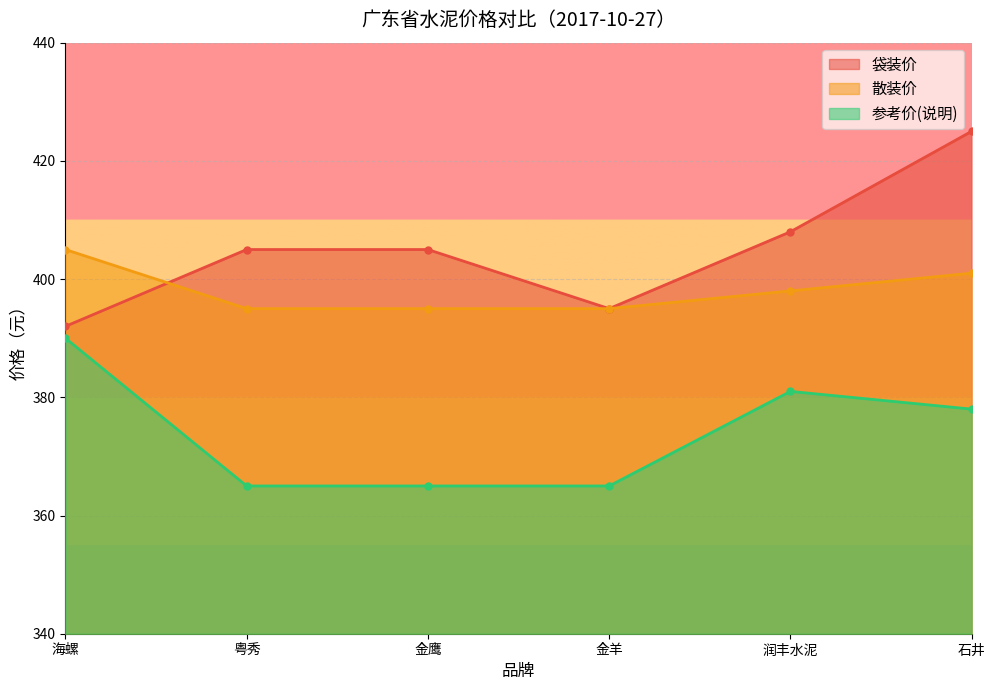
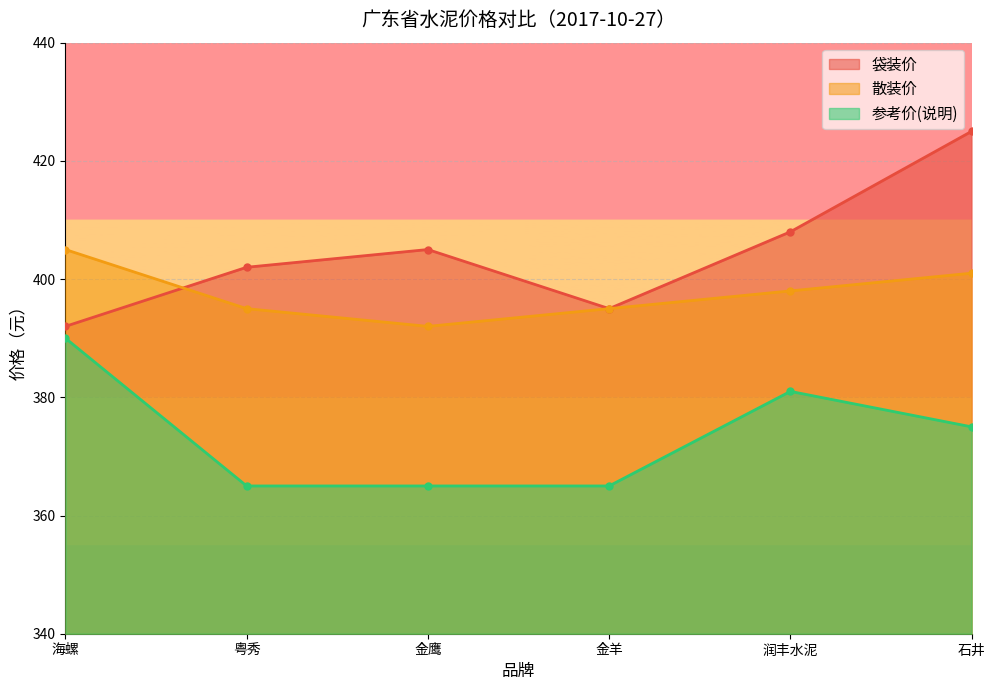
袋装价, 粤秀: 405 -> 402
散装价, 金鹰: 395 -> 392
参考价(说明), 石井: 378 -> 375
